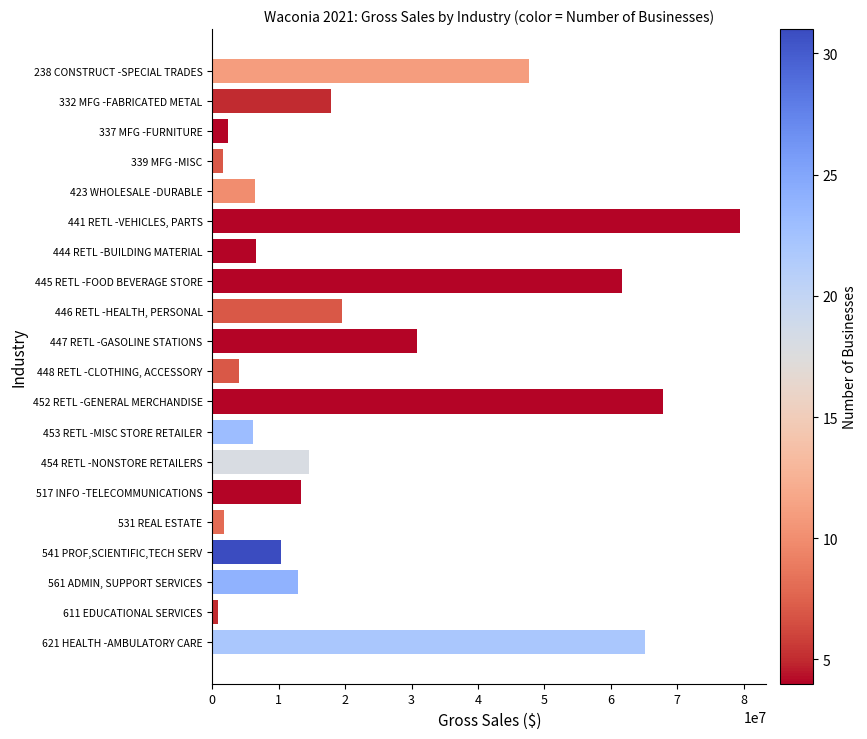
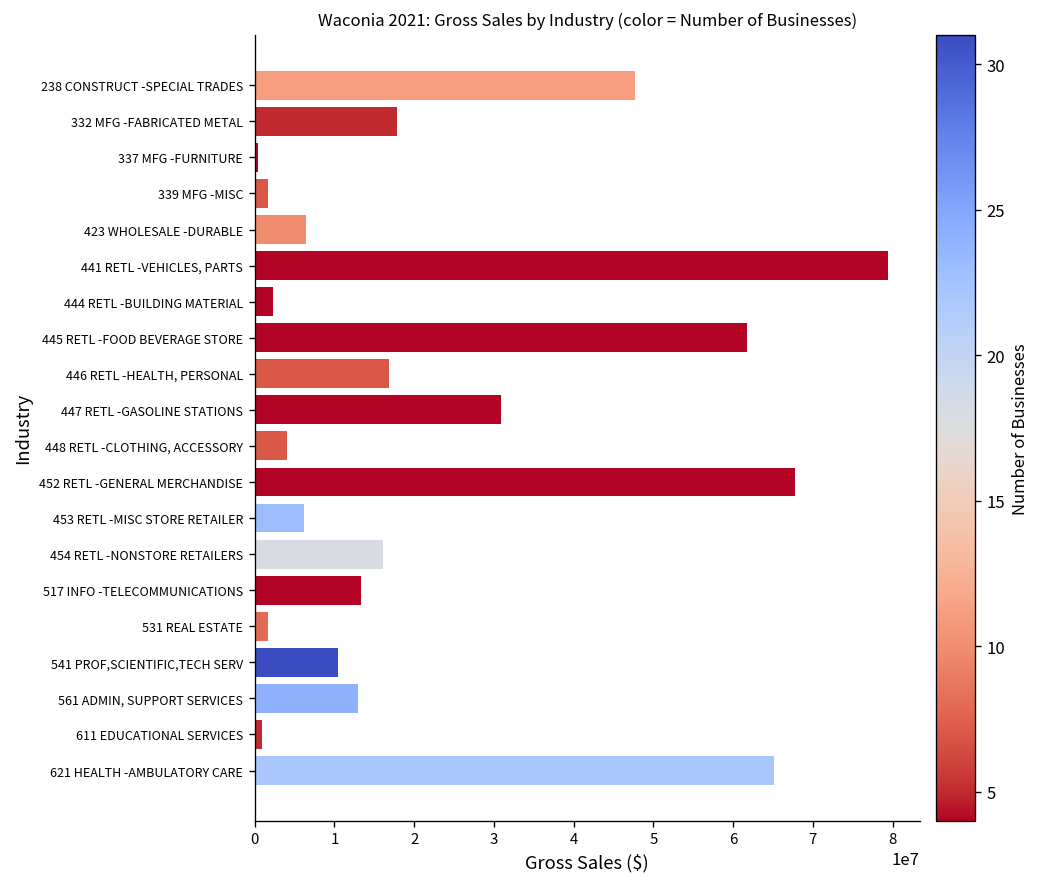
337 MFG -FURNITURE: 2000000 -> 0
444 RETL -BUILDING MATERIAL: 7000000 -> 2000000
446 RETL -HEALTH, PERSONAL: 19000000 -> 17000000
454 RETL -NONSTORE RETAILERS: 15000000 -> 16000000
